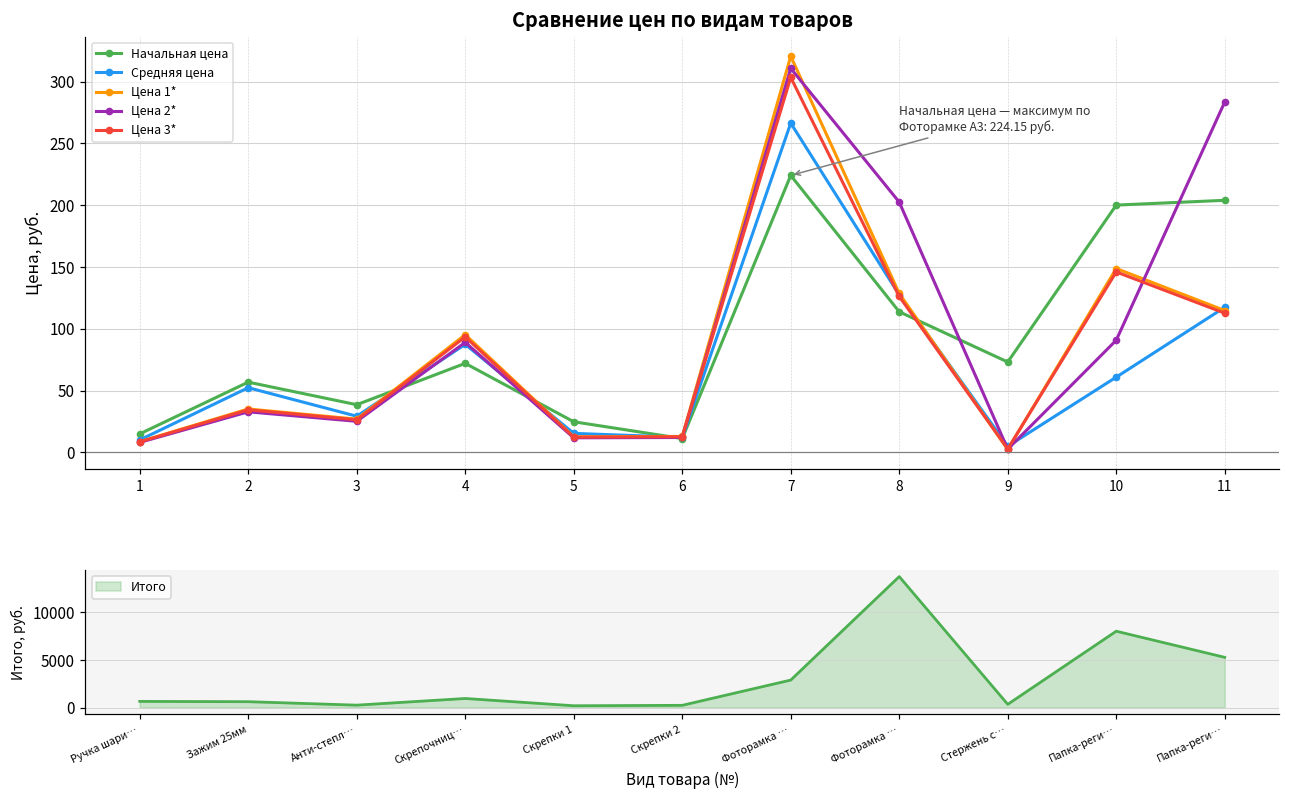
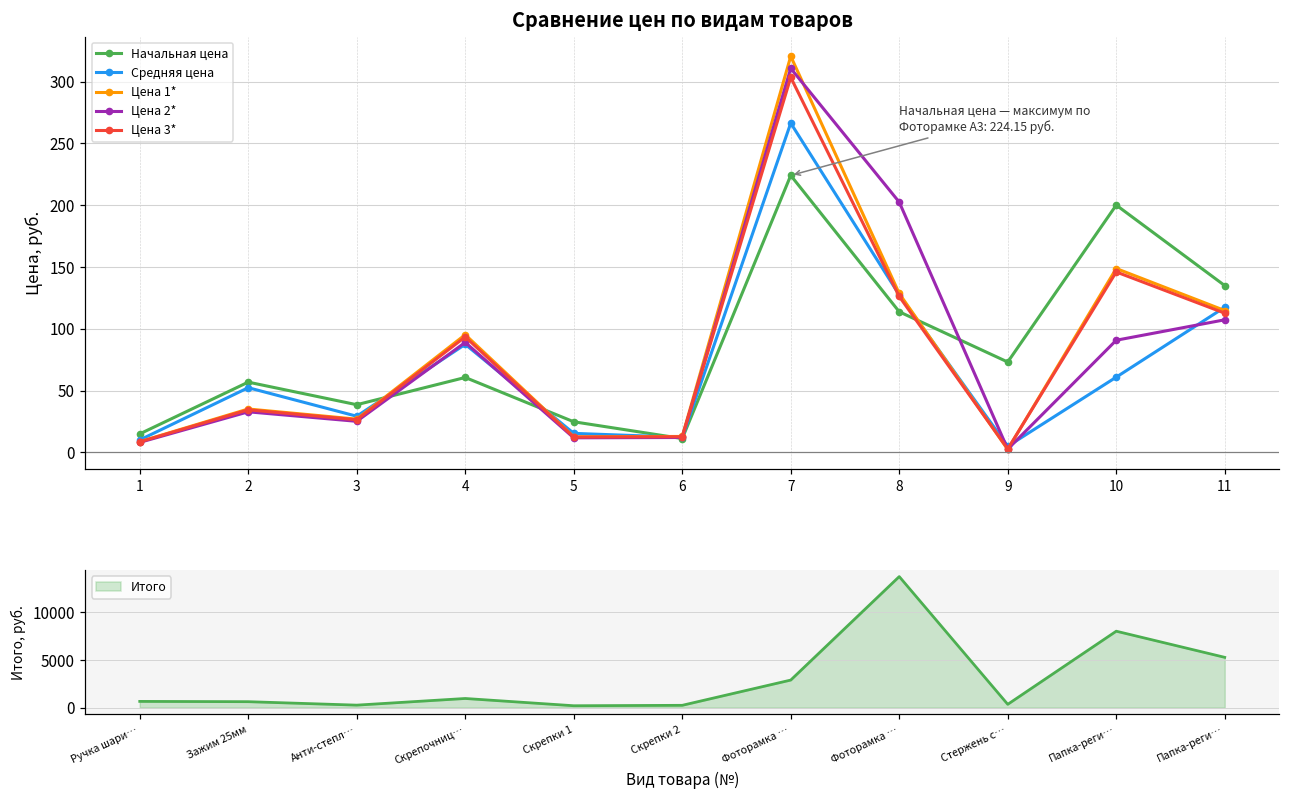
Сравнение цен по видам товаров, Начальная цена, 4: 72 -> 61
Сравнение цен по видам товаров, Начальная цена, 11: 204 -> 135
Сравнение цен по видам товаров, Цена 2*, 11: 284 -> 107
